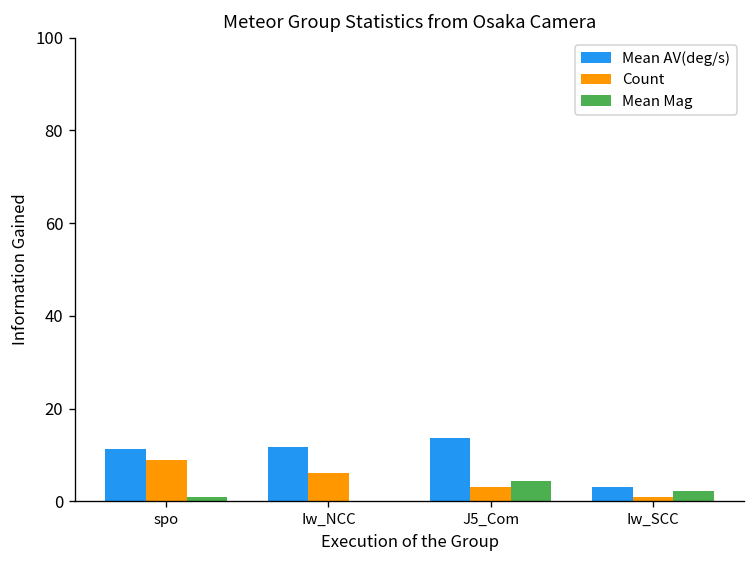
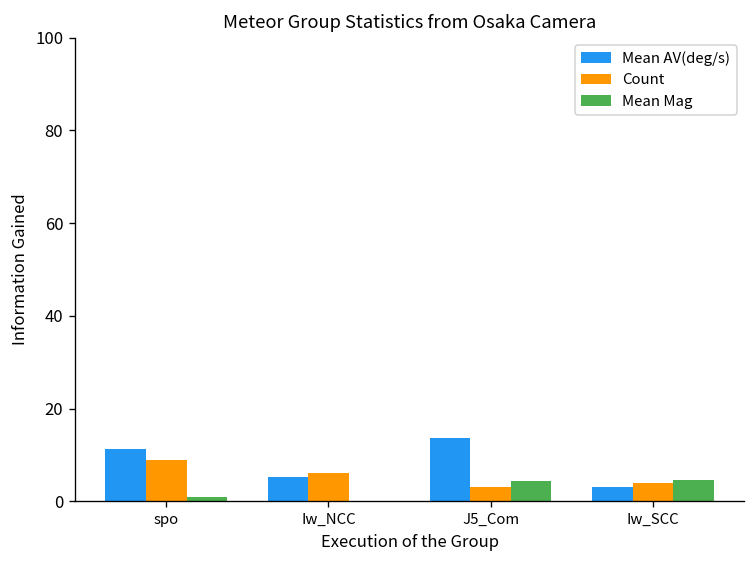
Mean AV(deg/s), Iw_NCC: 12 -> 5
Count, Iw_SCC: 1 -> 4
Mean Mag, Iw_SCC: 2 -> 5
